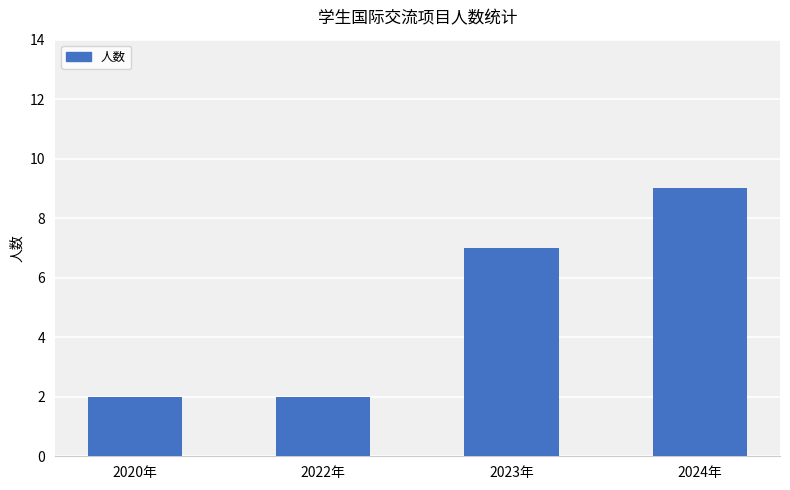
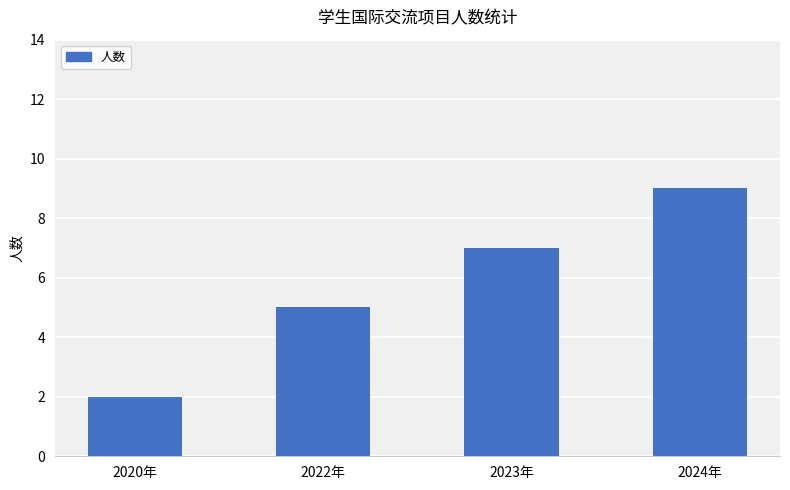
2022年: 2 -> 5
